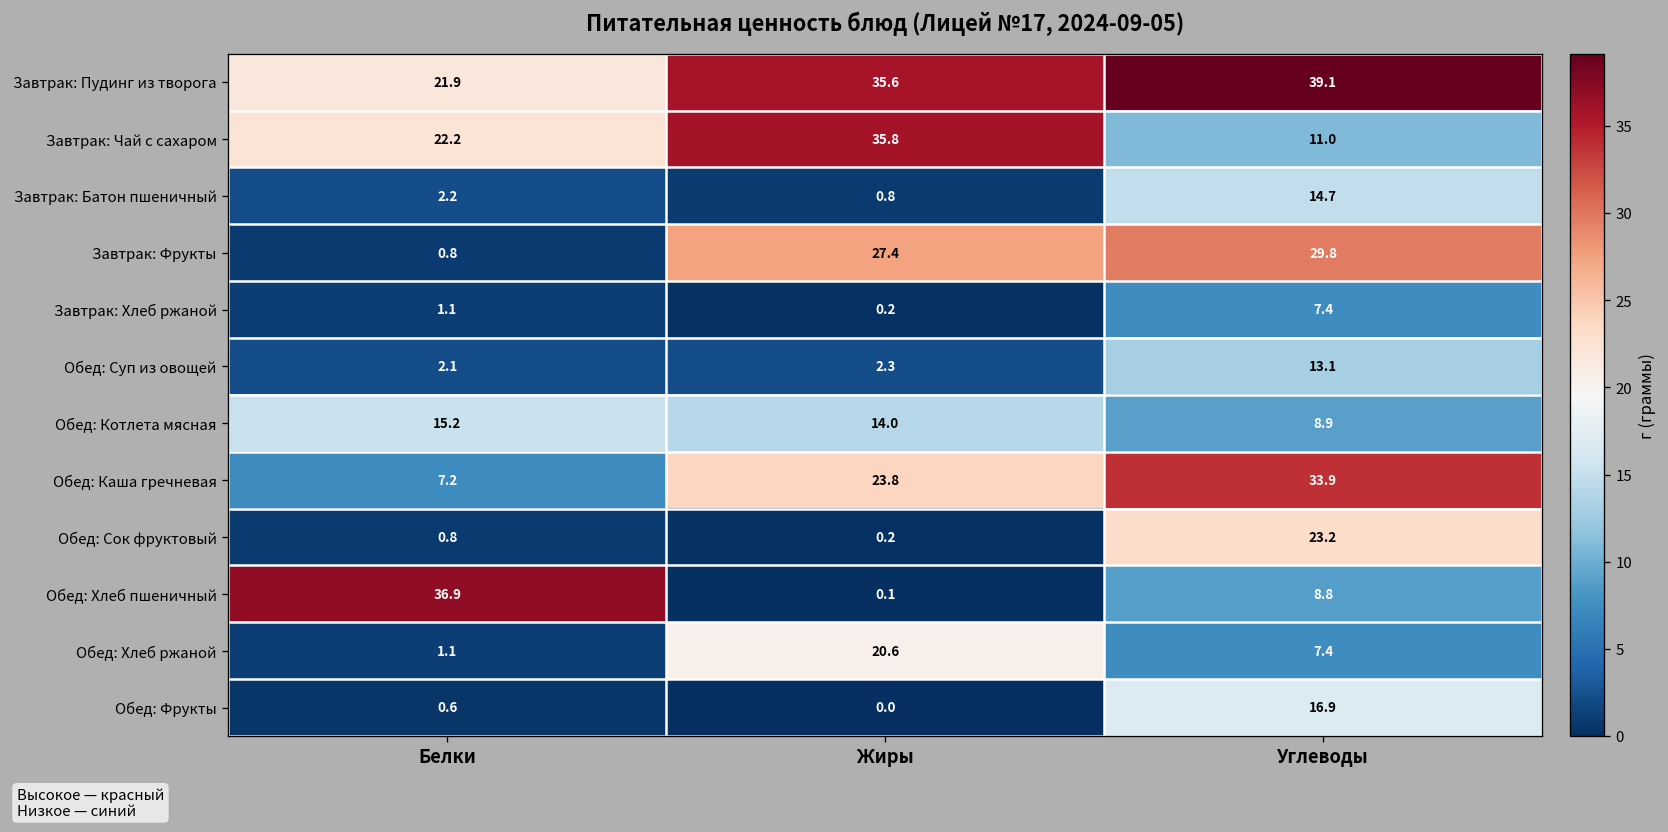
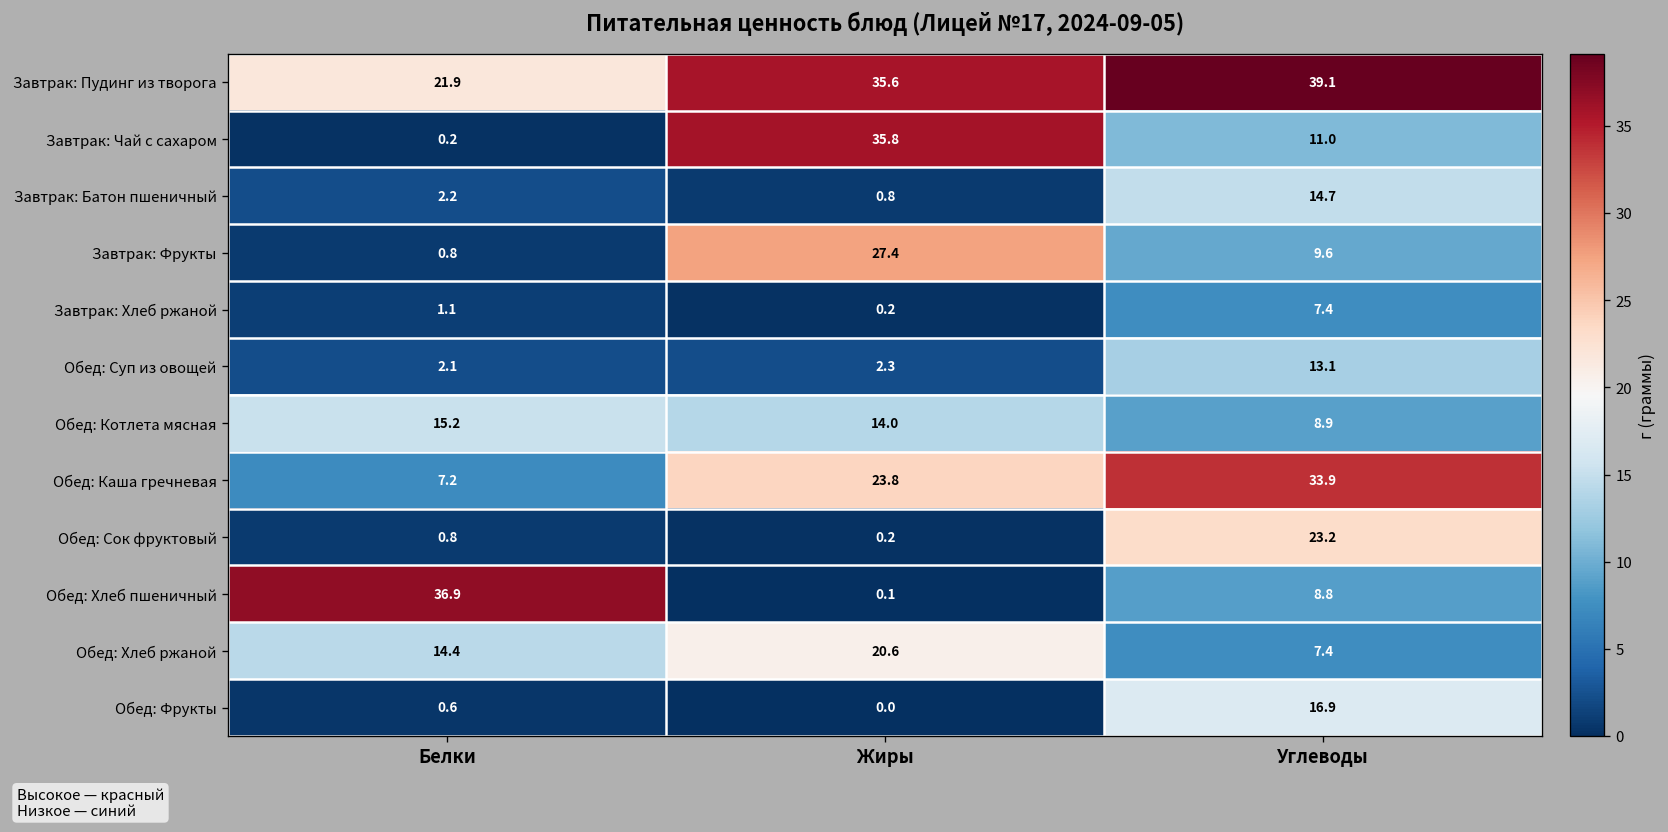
Завтрак: Чай с сахаром, Белки: 22.2 -> 0.2
Завтрак: Фрукты, Углеводы: 29.8 -> 9.6
Обед: Хлеб ржаной, Белки: 1.1 -> 14.4
